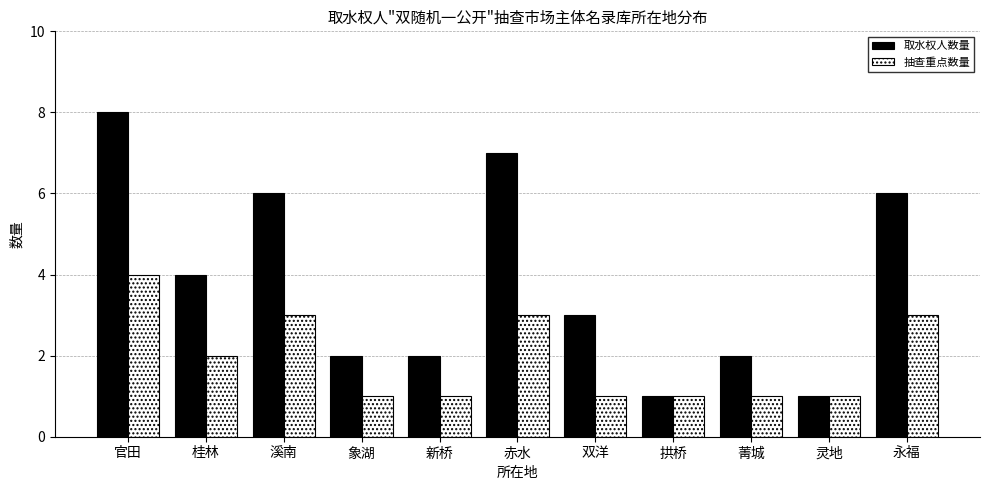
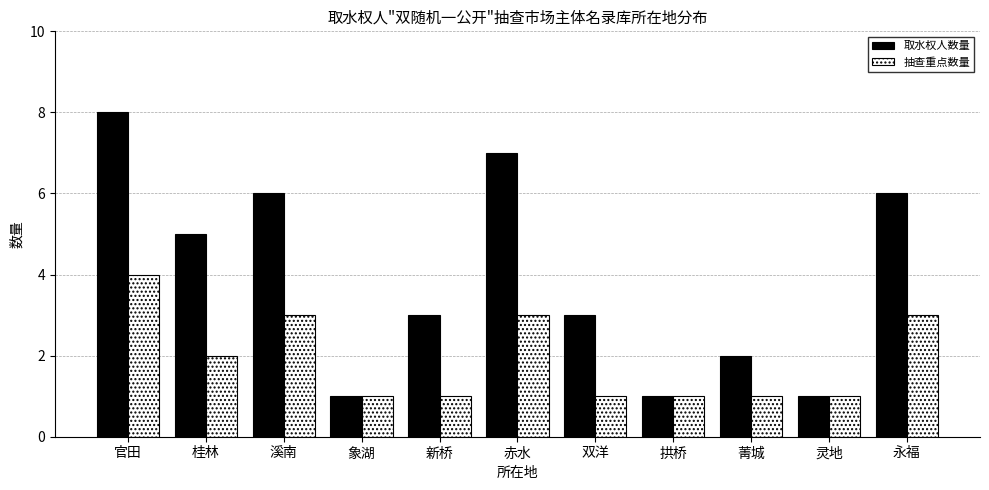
取水权人数量, 桂林: 4 -> 5
取水权人数量, 象湖: 2 -> 1
取水权人数量, 新桥: 2 -> 3
